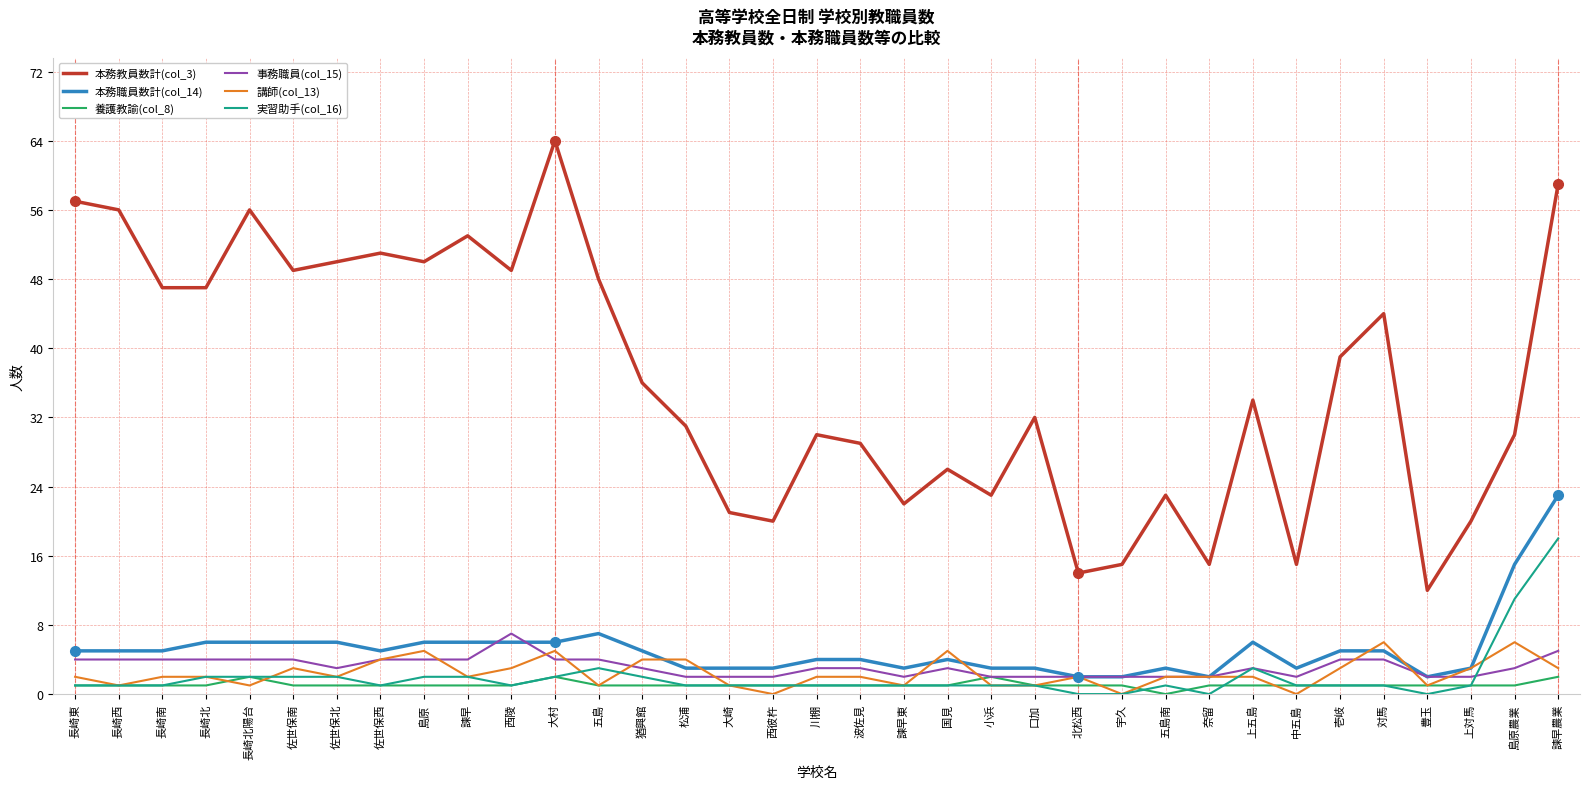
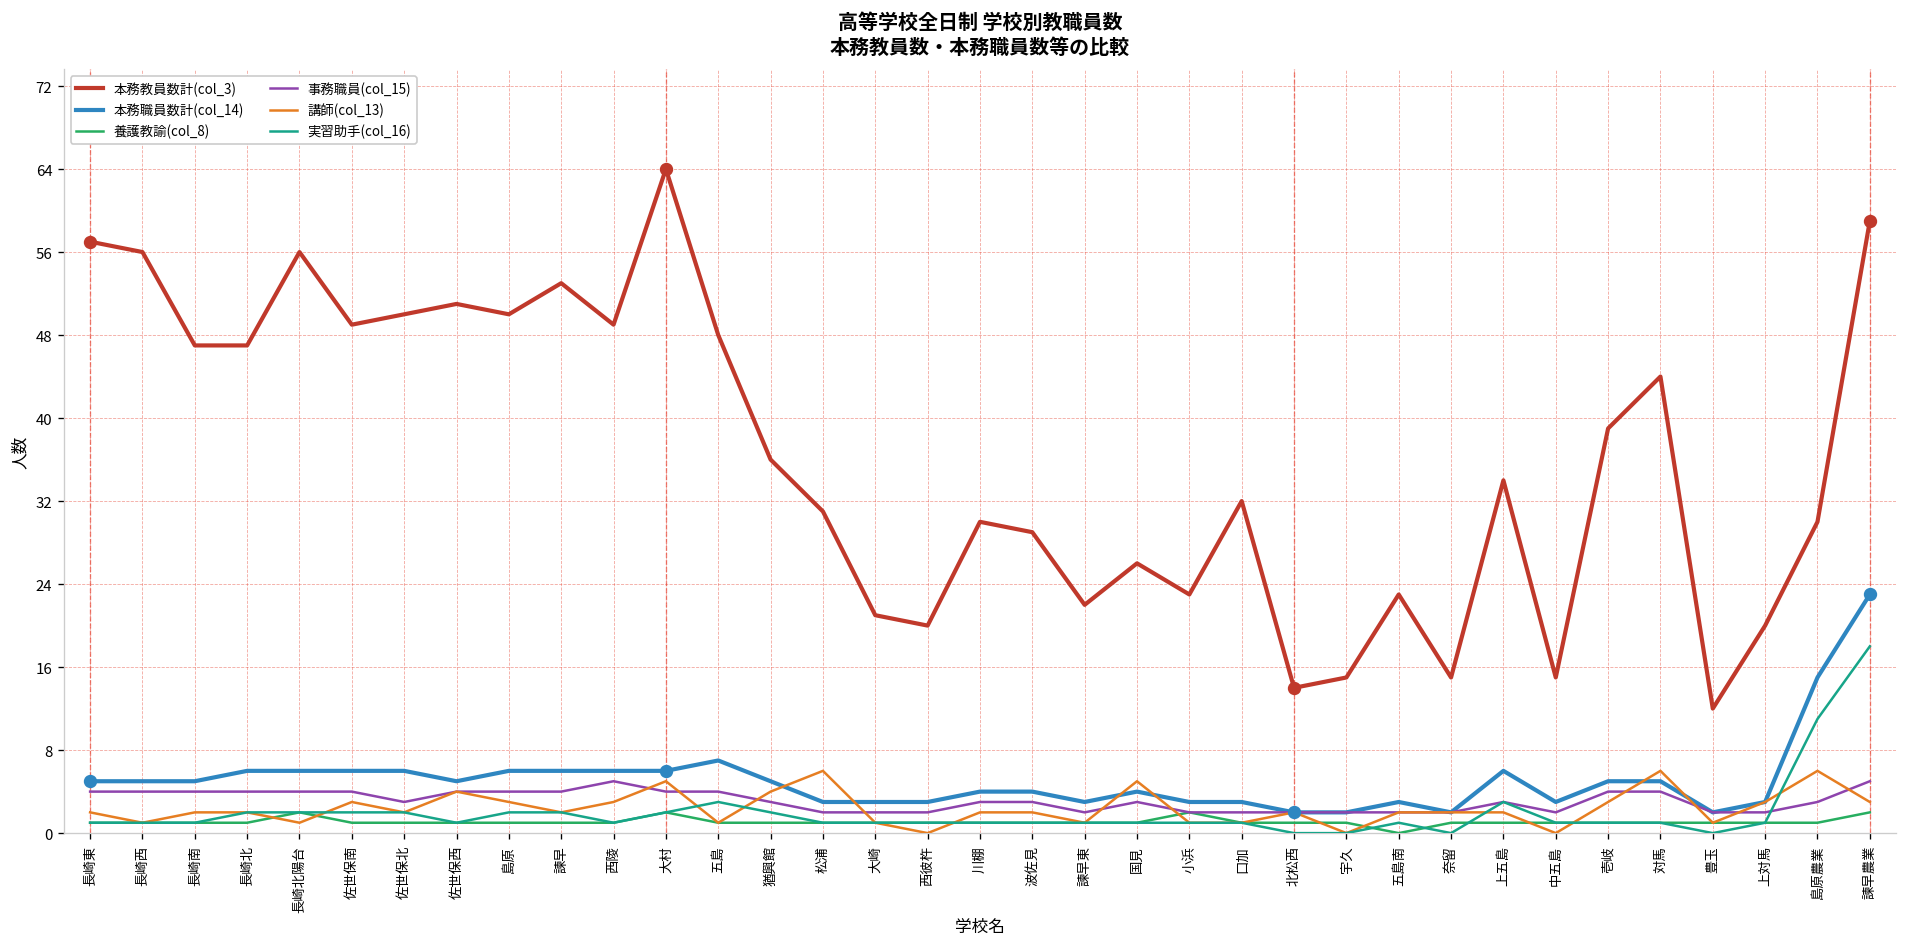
講師(col_13), 島原: 5 -> 3
事務職員(col_15), 西陵: 7 -> 5
講師(col_13), 松浦: 4 -> 6
